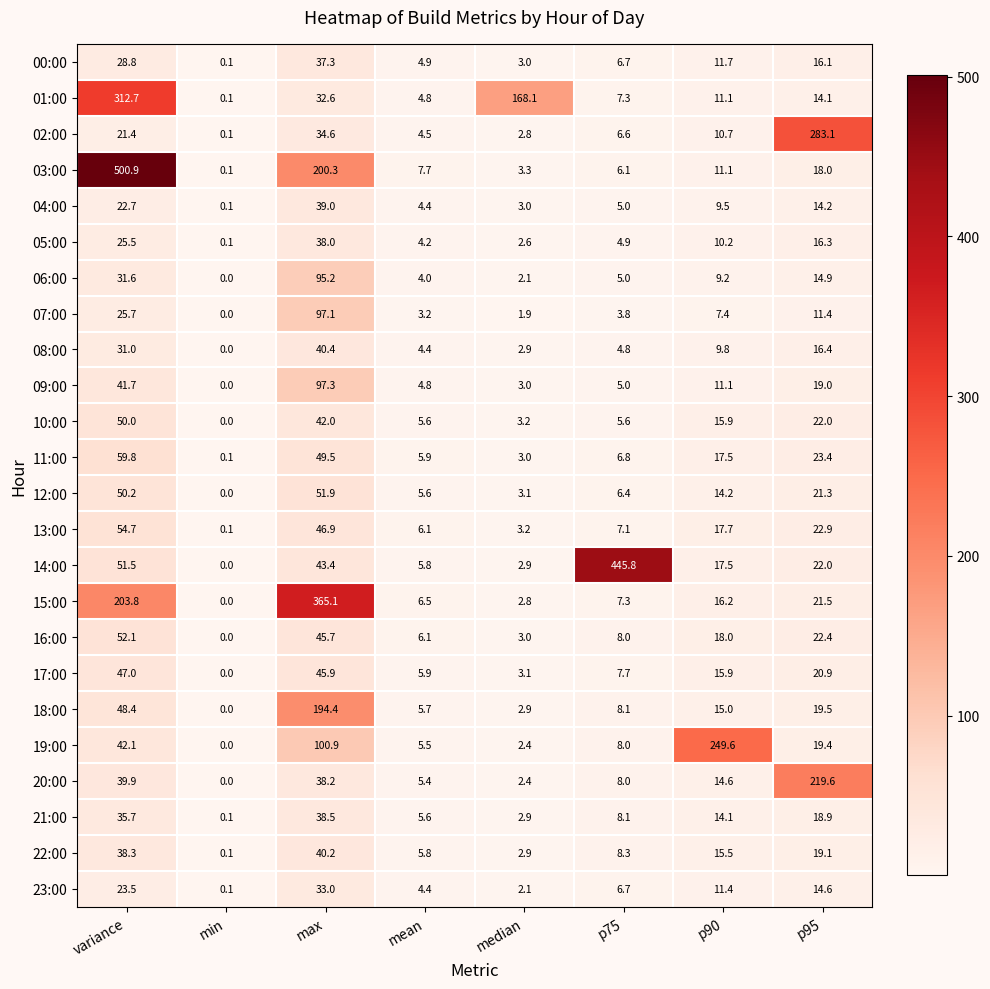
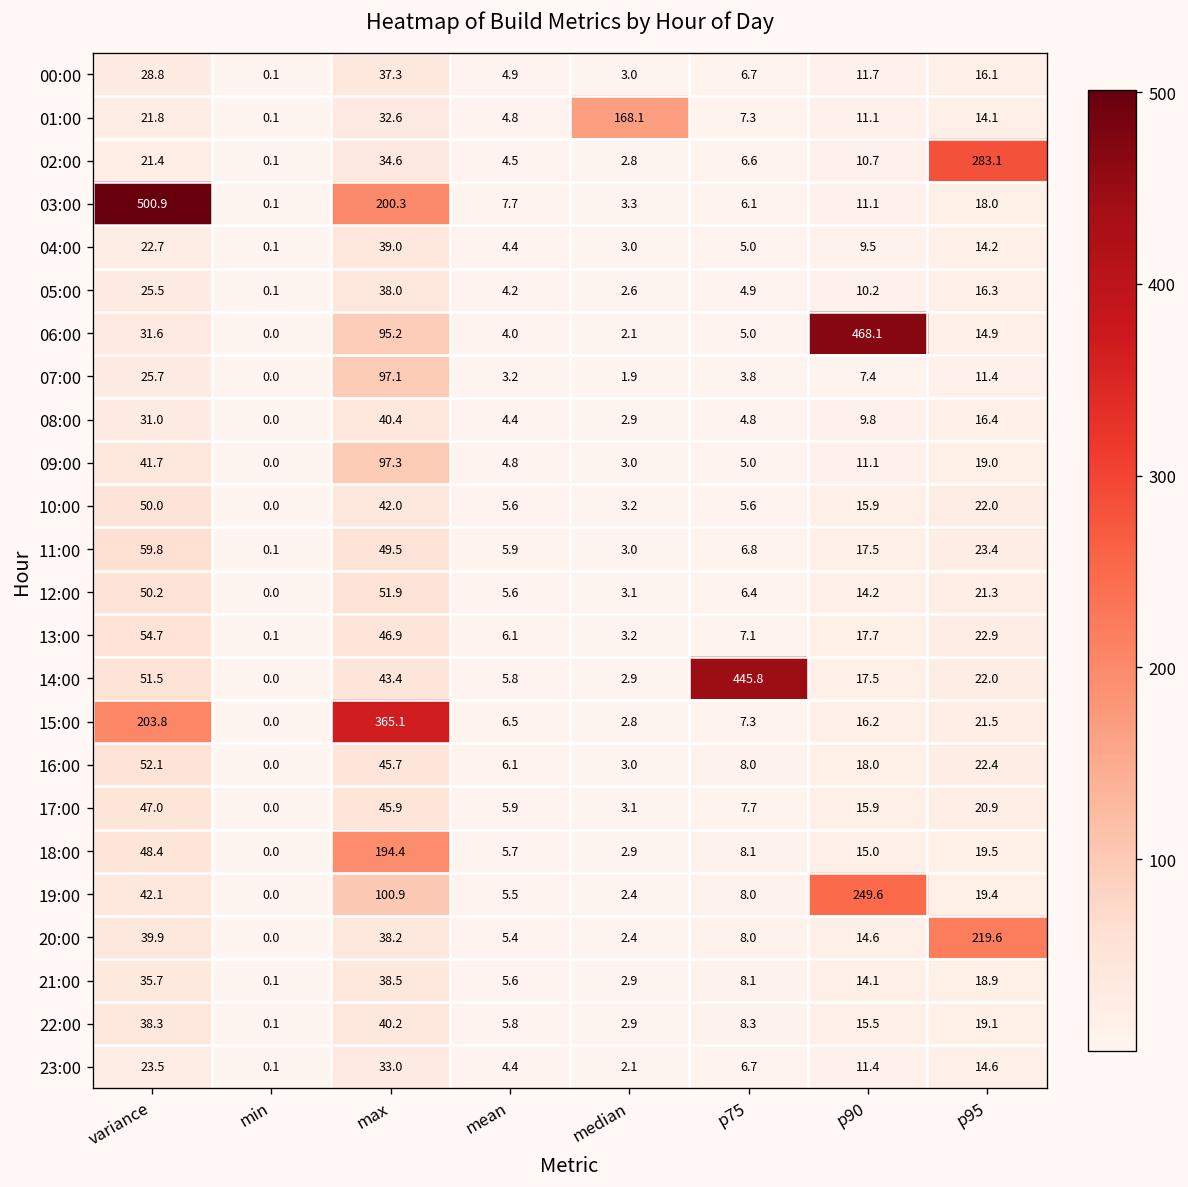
01:00, variance: 312.7 -> 21.8
06:00, p90: 9.2 -> 468.1
